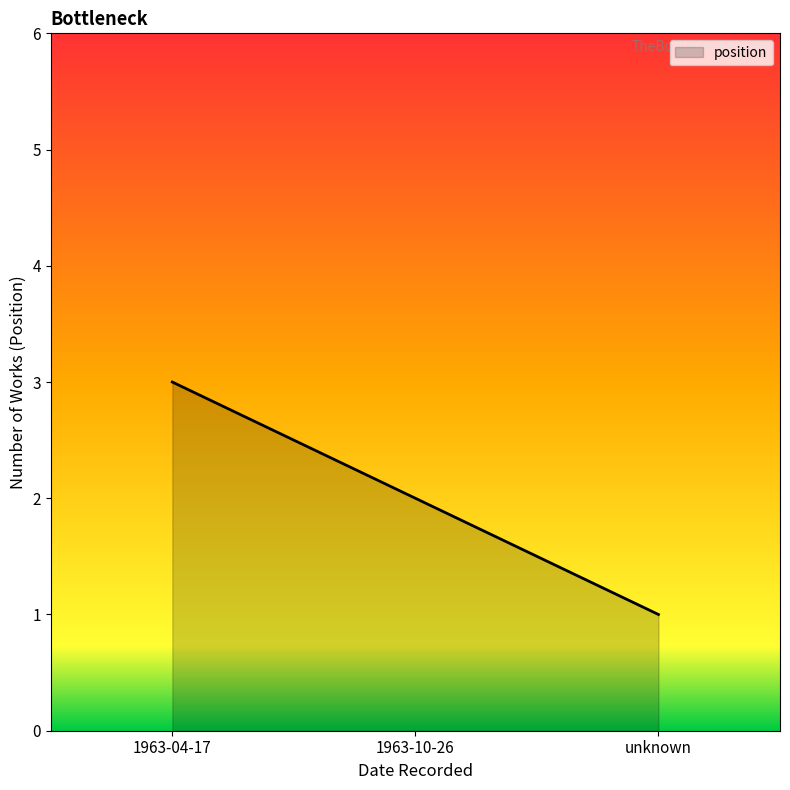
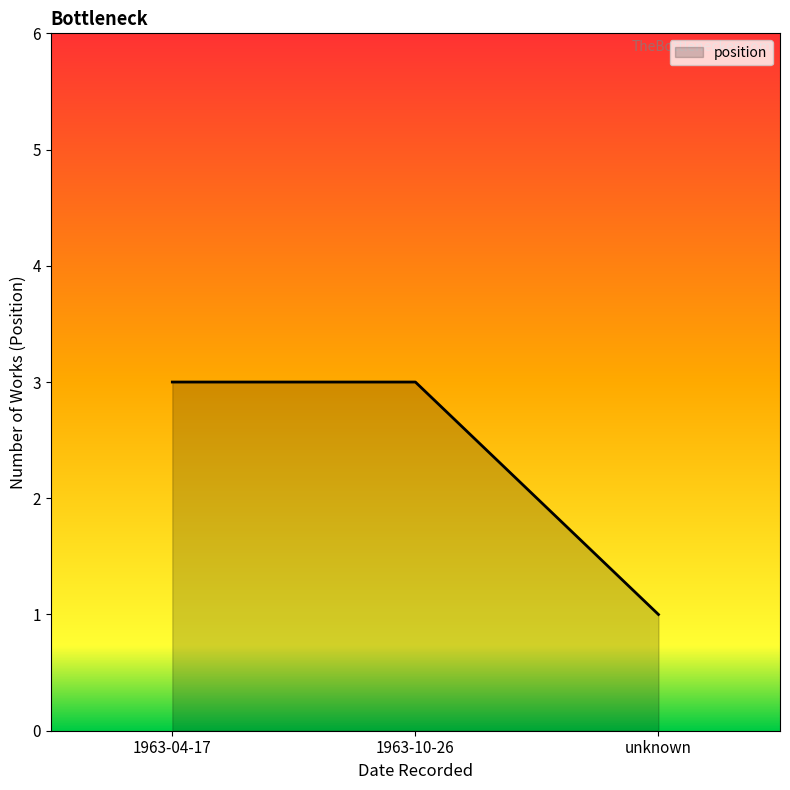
1963-10-26: 2 -> 3
